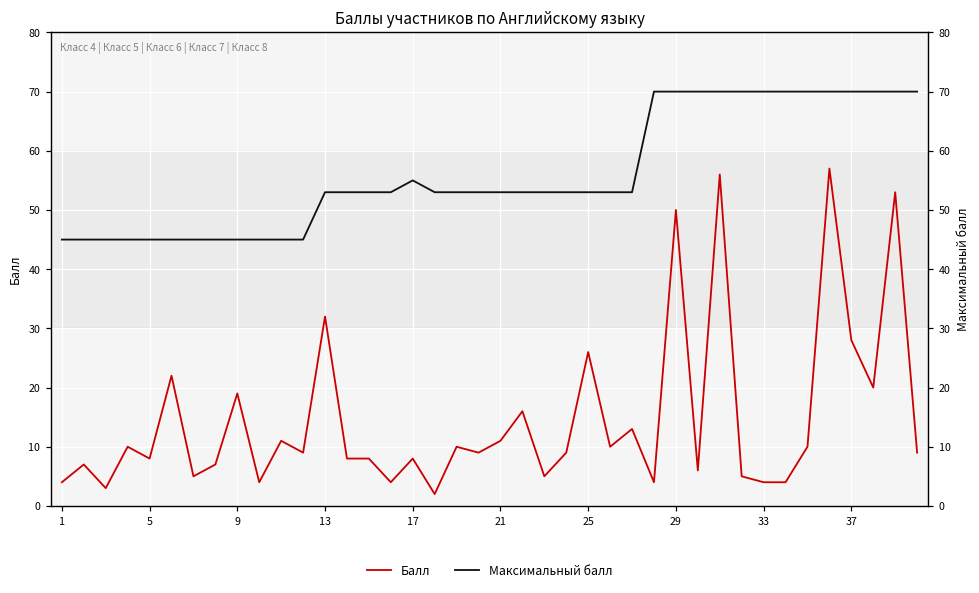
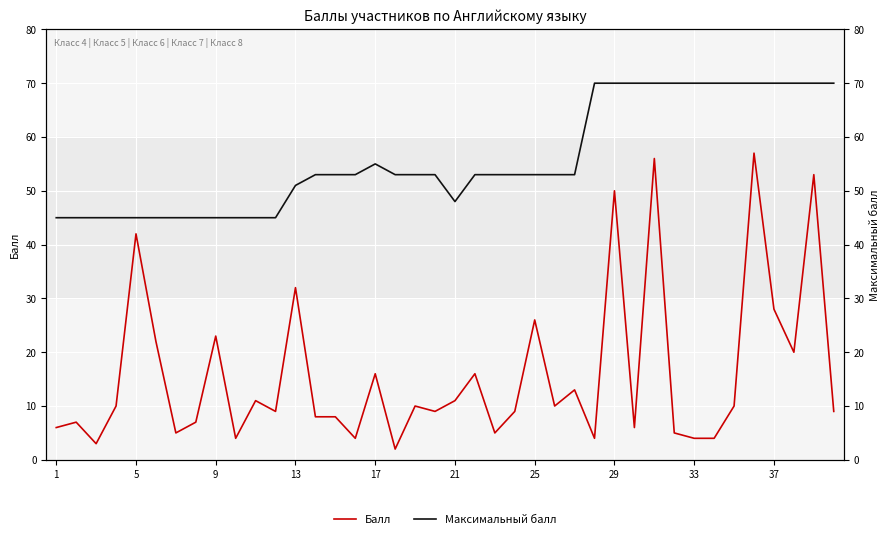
Балл, 1: 4 -> 6
Балл, 5: 8 -> 42
Балл, 9: 19 -> 23
Балл, 17: 8 -> 16
Максимальный балл, 13: 53 -> 51
Максимальный балл, 21: 53 -> 48
